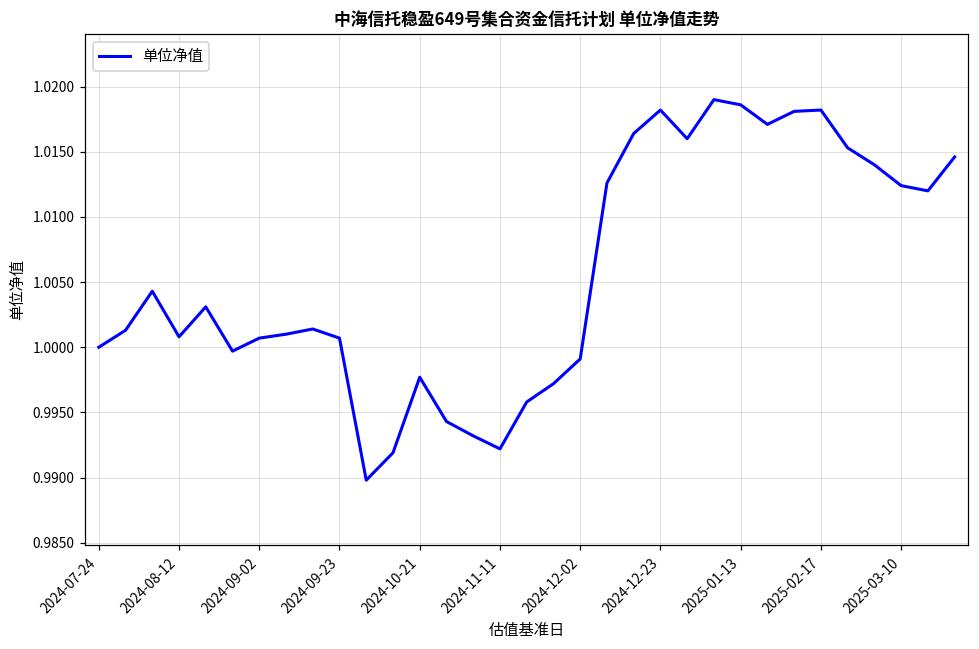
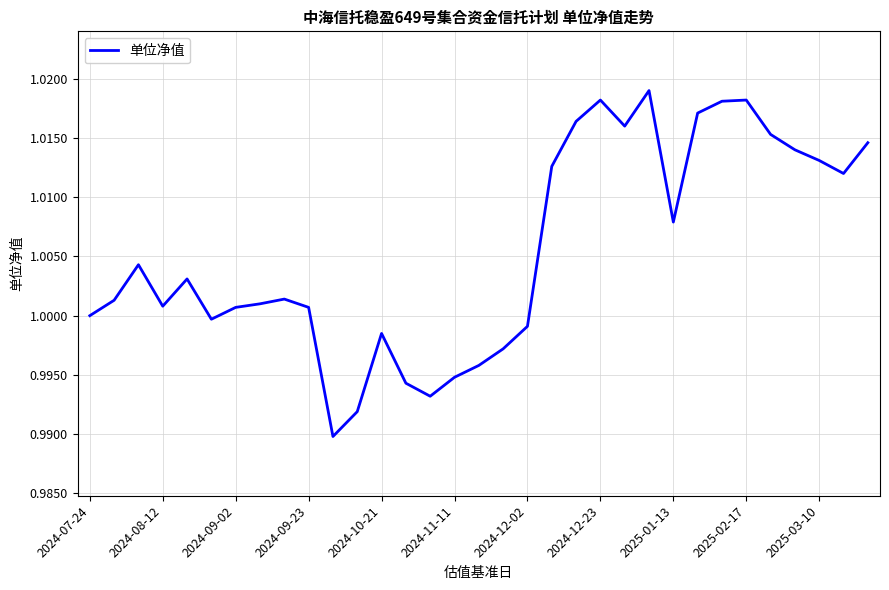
2024-10-21: 0.9977 -> 0.9985
2024-11-11: 0.9922 -> 0.9948
2025-01-13: 1.0186 -> 1.0079
2025-03-10: 1.0124 -> 1.0131
